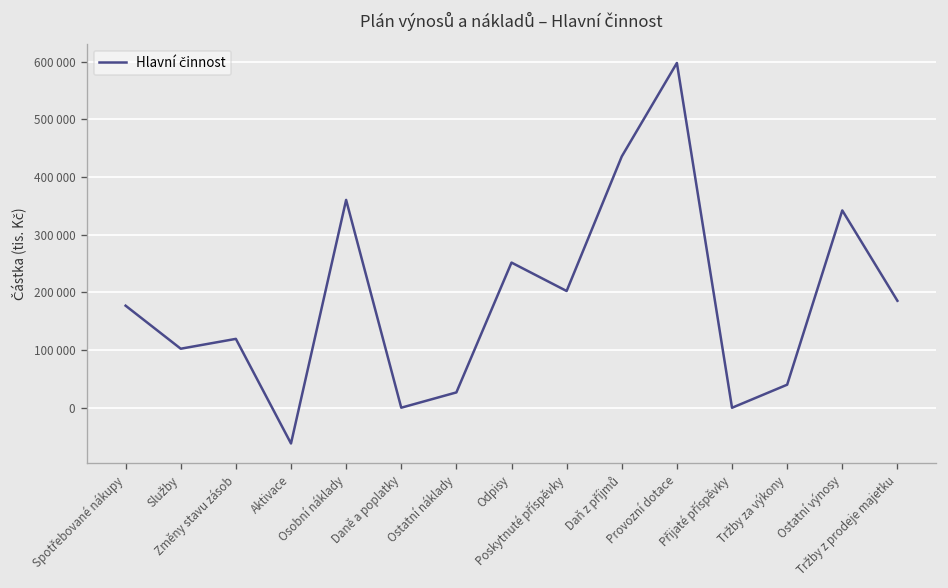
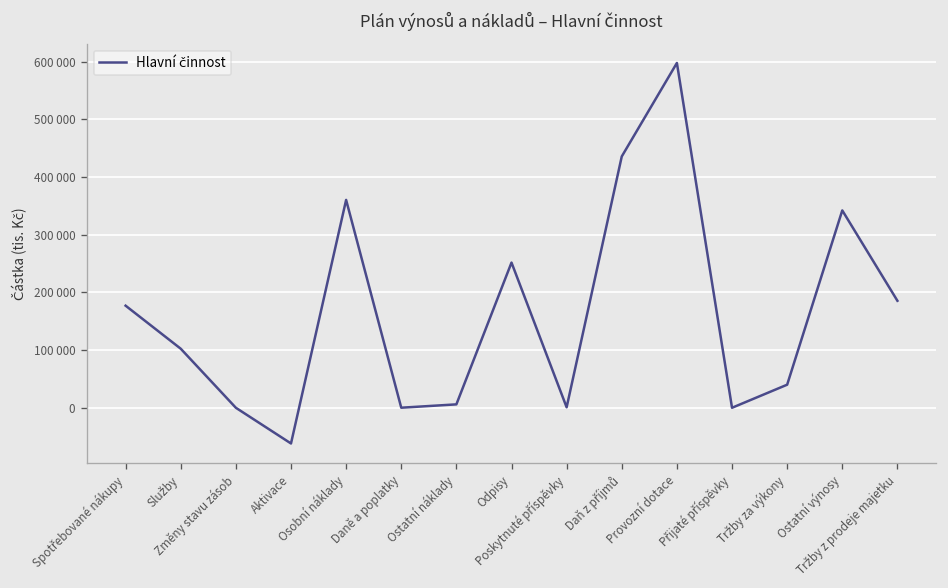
Změny stavu zásob: 120000 -> 0
Ostatní náklady: 30000 -> 10000
Poskytnuté příspěvky: 200000 -> 0
